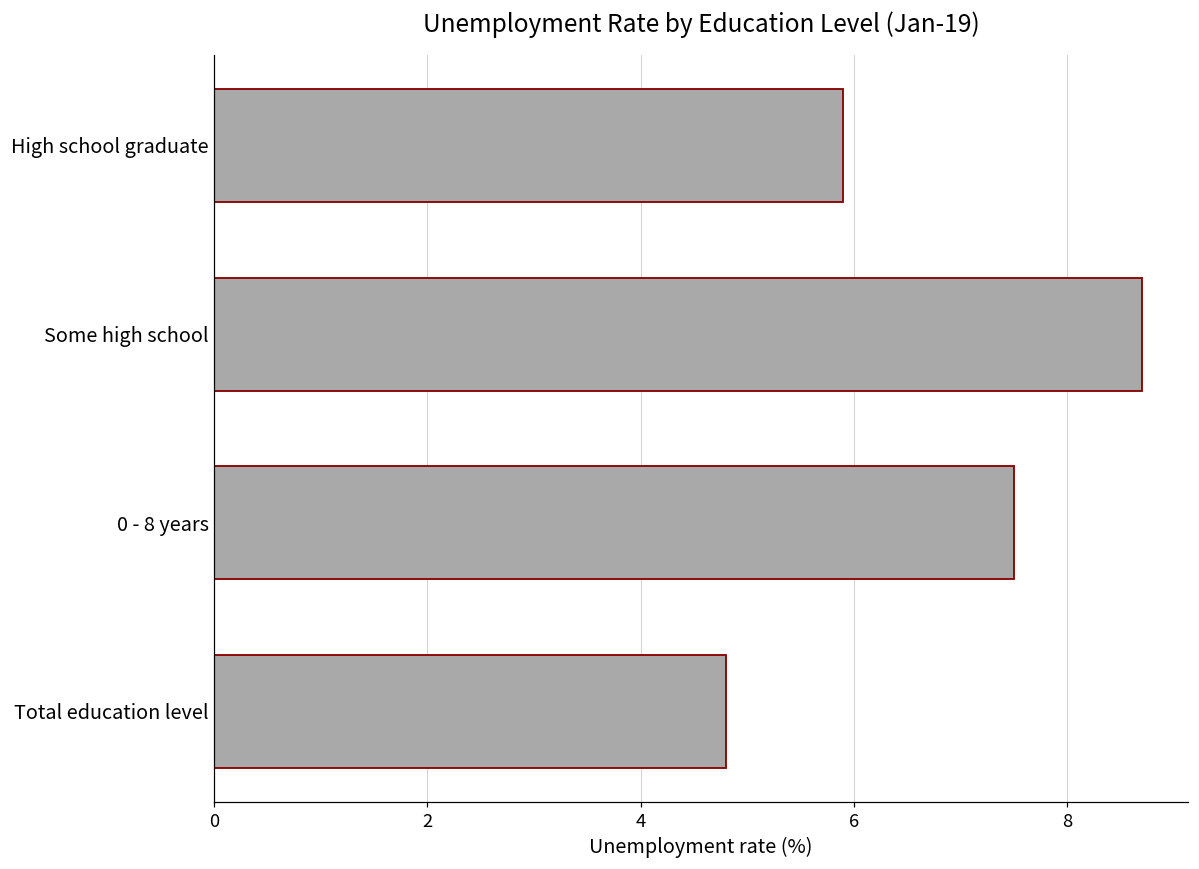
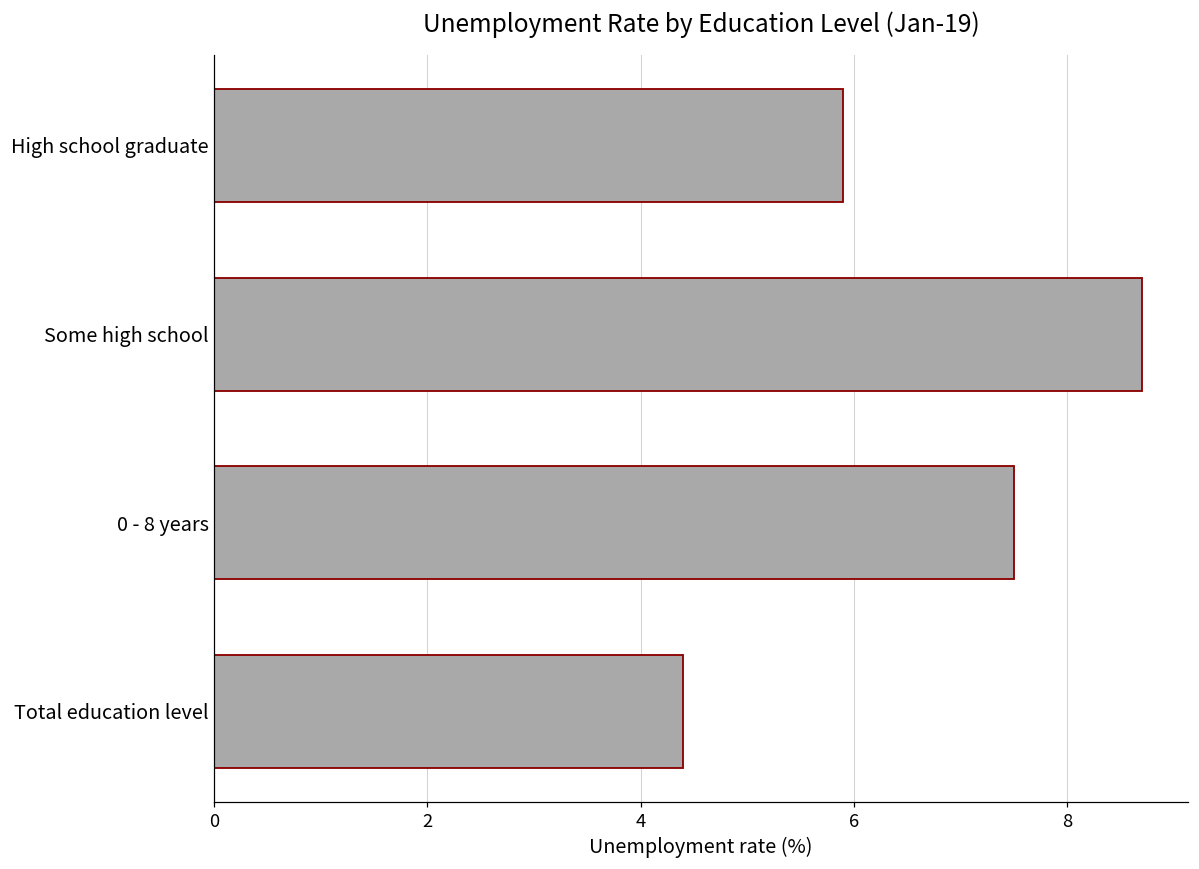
Total education level: 4.8 -> 4.4
